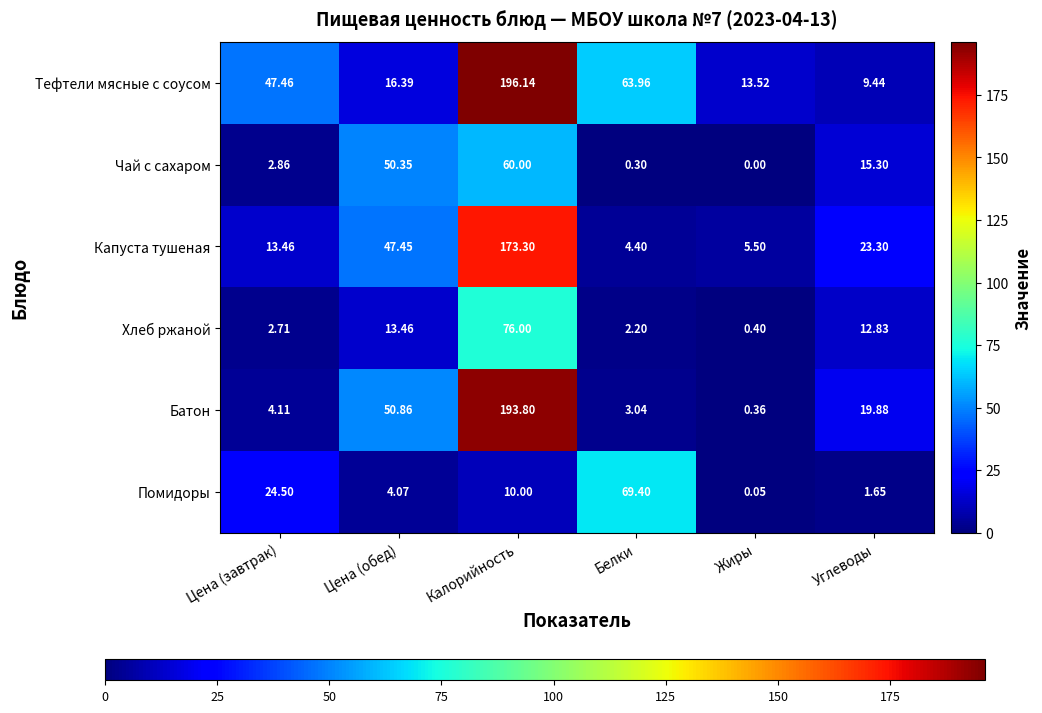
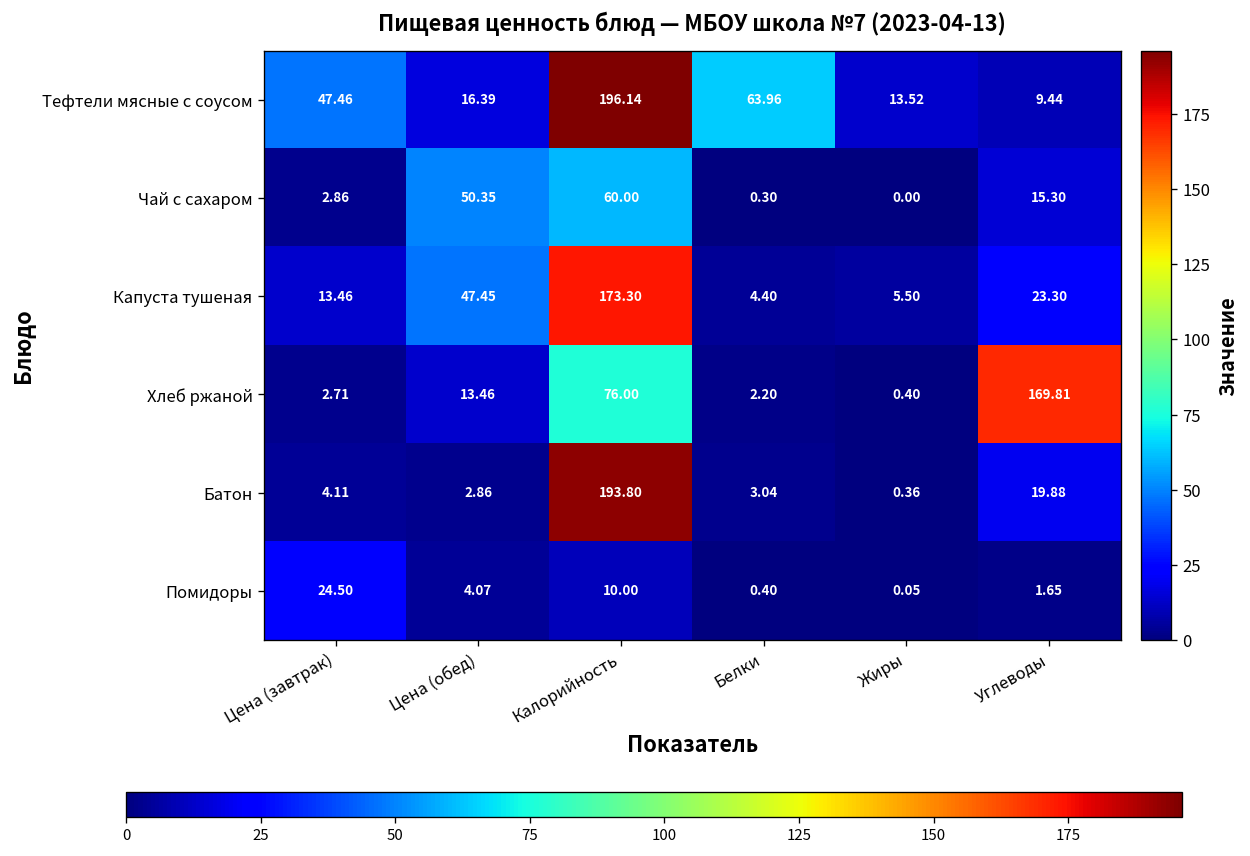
Хлеб ржаной, Углеводы: 12.83 -> 169.81
Батон, Цена (обед): 50.86 -> 2.86
Помидоры, Белки: 69.40 -> 0.40
